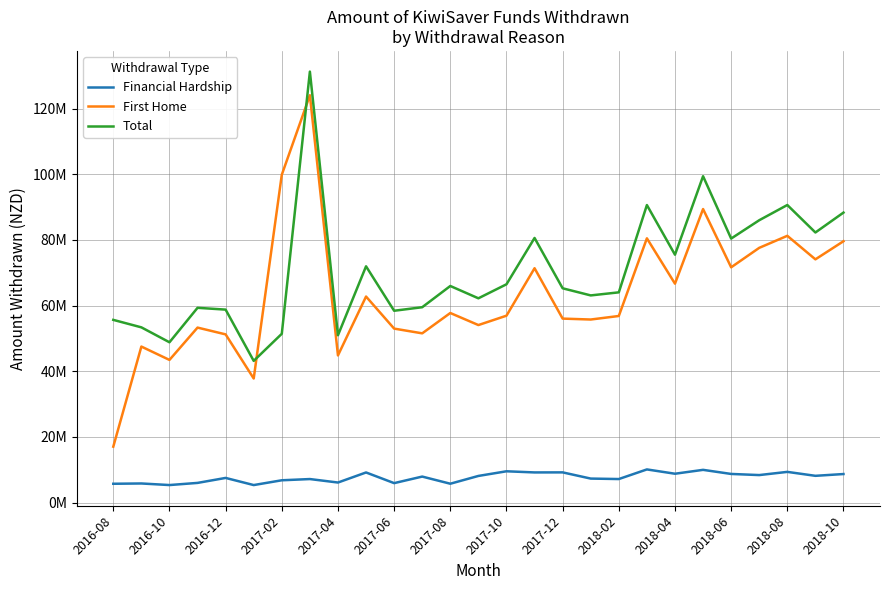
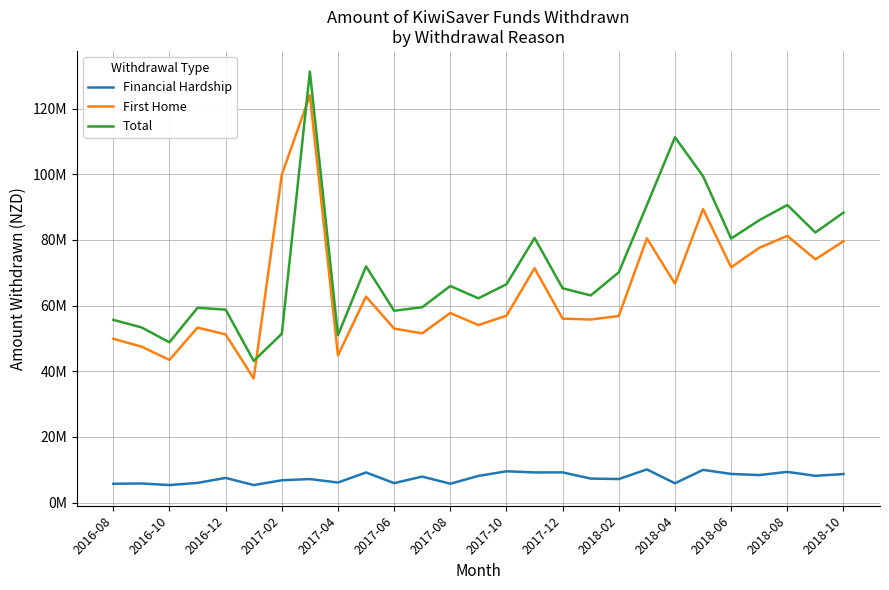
First Home, 2016-08: 17000000 -> 50000000
Total, 2018-02: 64000000 -> 70000000
Financial Hardship, 2018-04: 9000000 -> 6000000
Total, 2018-04: 75000000 -> 111000000
